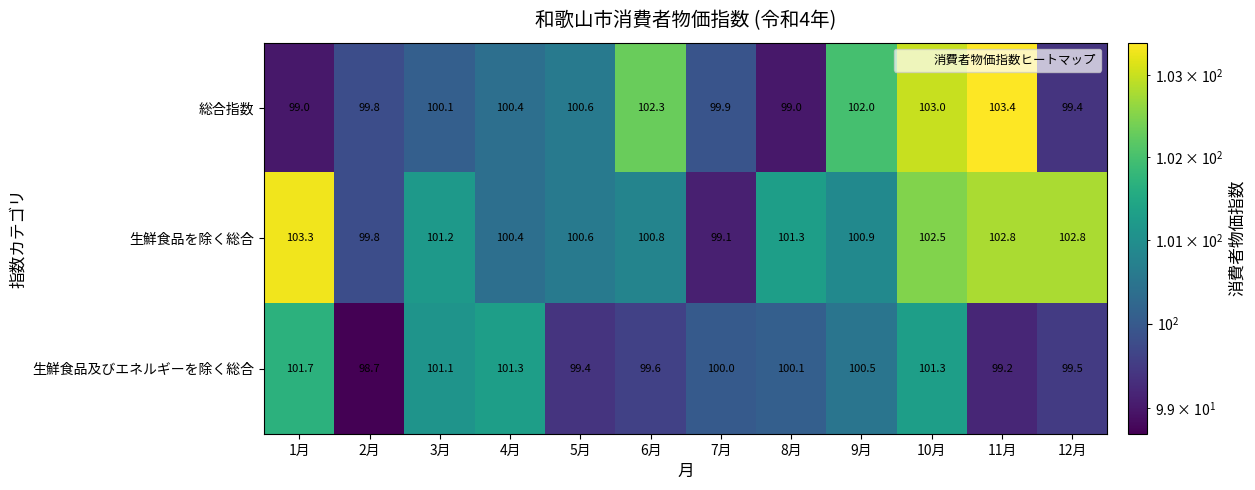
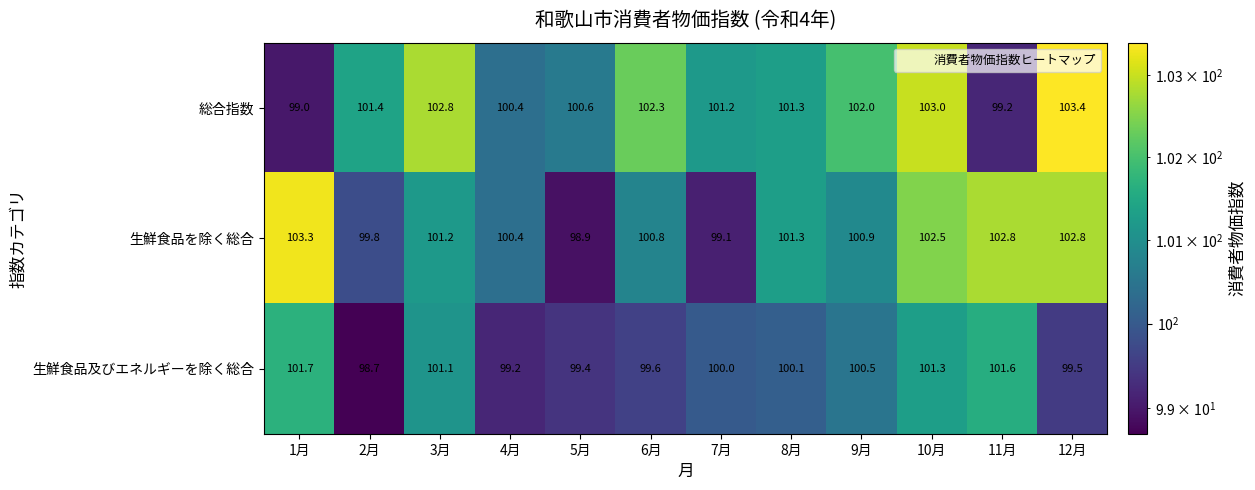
総合指数, 2月: 99.8 -> 101.4
総合指数, 3月: 100.1 -> 102.8
総合指数, 7月: 99.9 -> 101.2
総合指数, 8月: 99.0 -> 101.3
総合指数, 11月: 103.4 -> 99.2
総合指数, 12月: 99.4 -> 103.4
生鮮食品を除く総合, 5月: 100.6 -> 98.9
生鮮食品及びエネルギーを除く総合, 4月: 101.3 -> 99.2
生鮮食品及びエネルギーを除く総合, 11月: 99.2 -> 101.6
